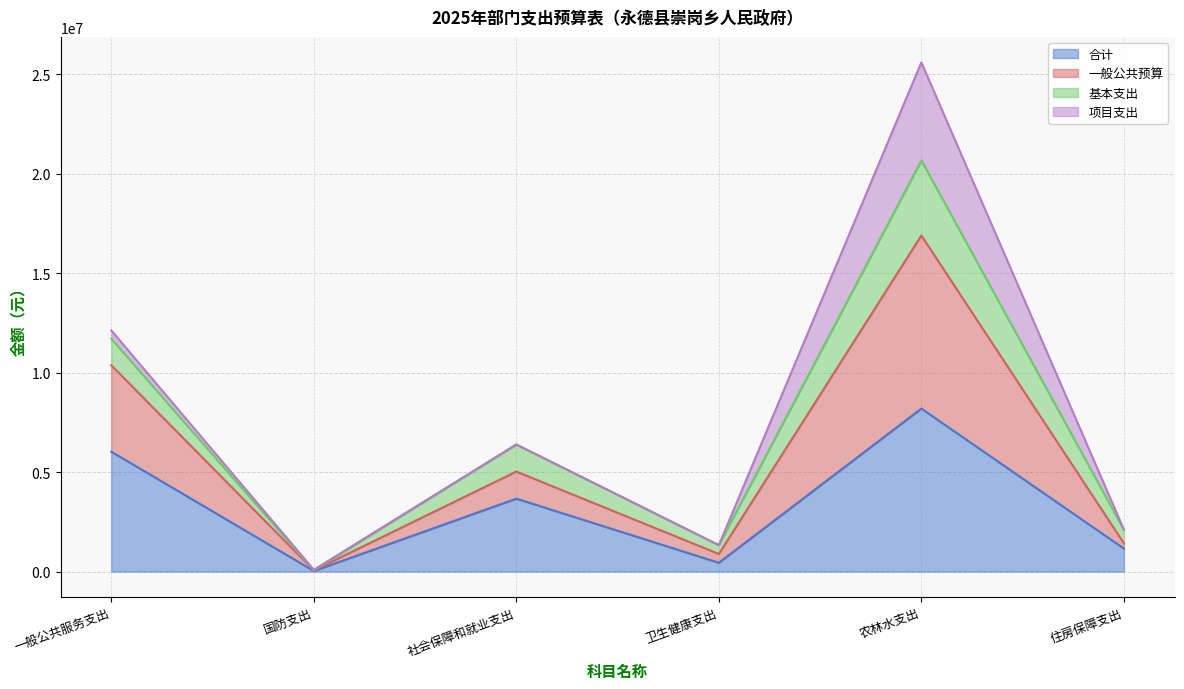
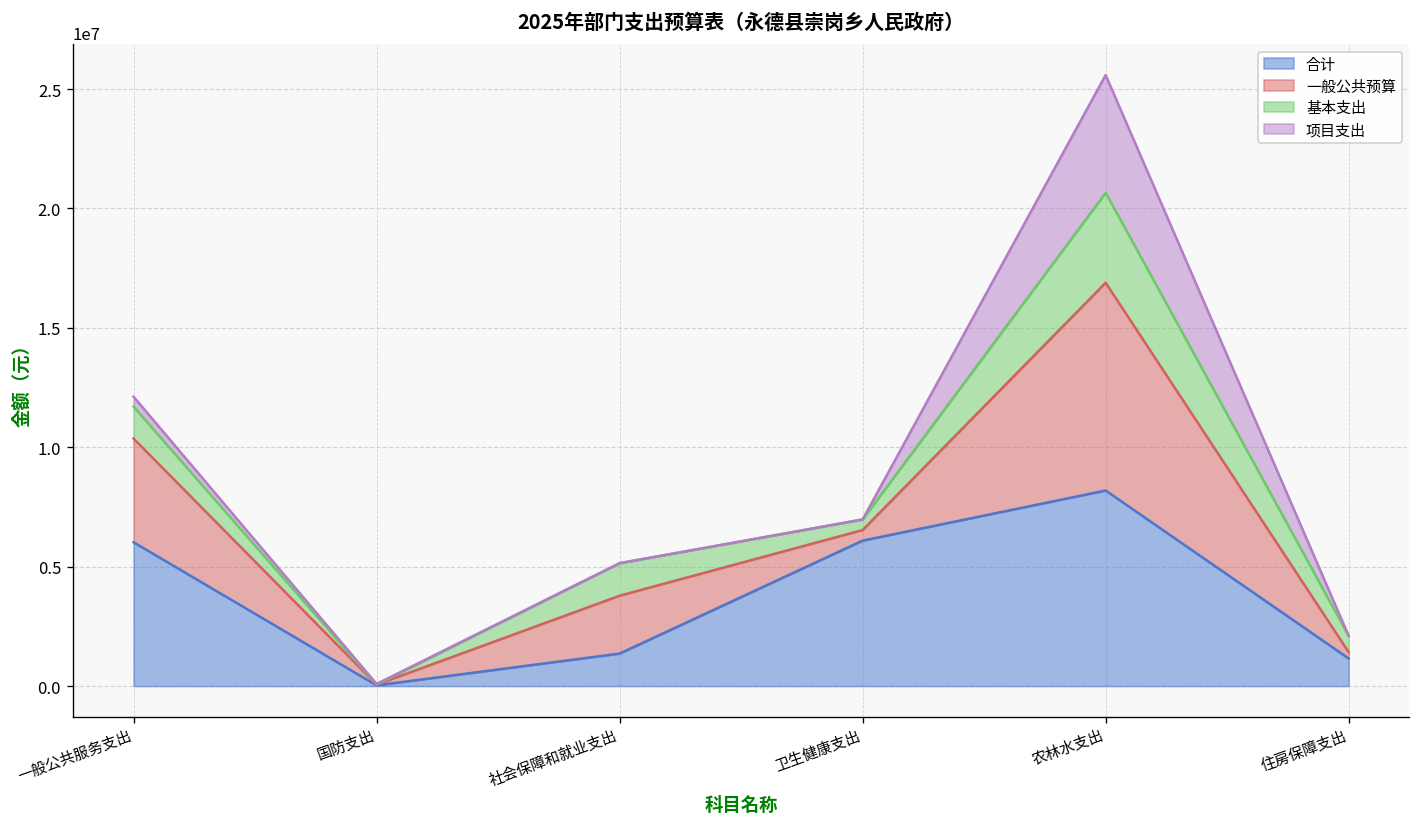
合计, 社会保障和就业支出: 3700000 -> 1400000
一般公共预算, 社会保障和就业支出: 1400000 -> 2400000
合计, 卫生健康支出: 400000 -> 6100000
